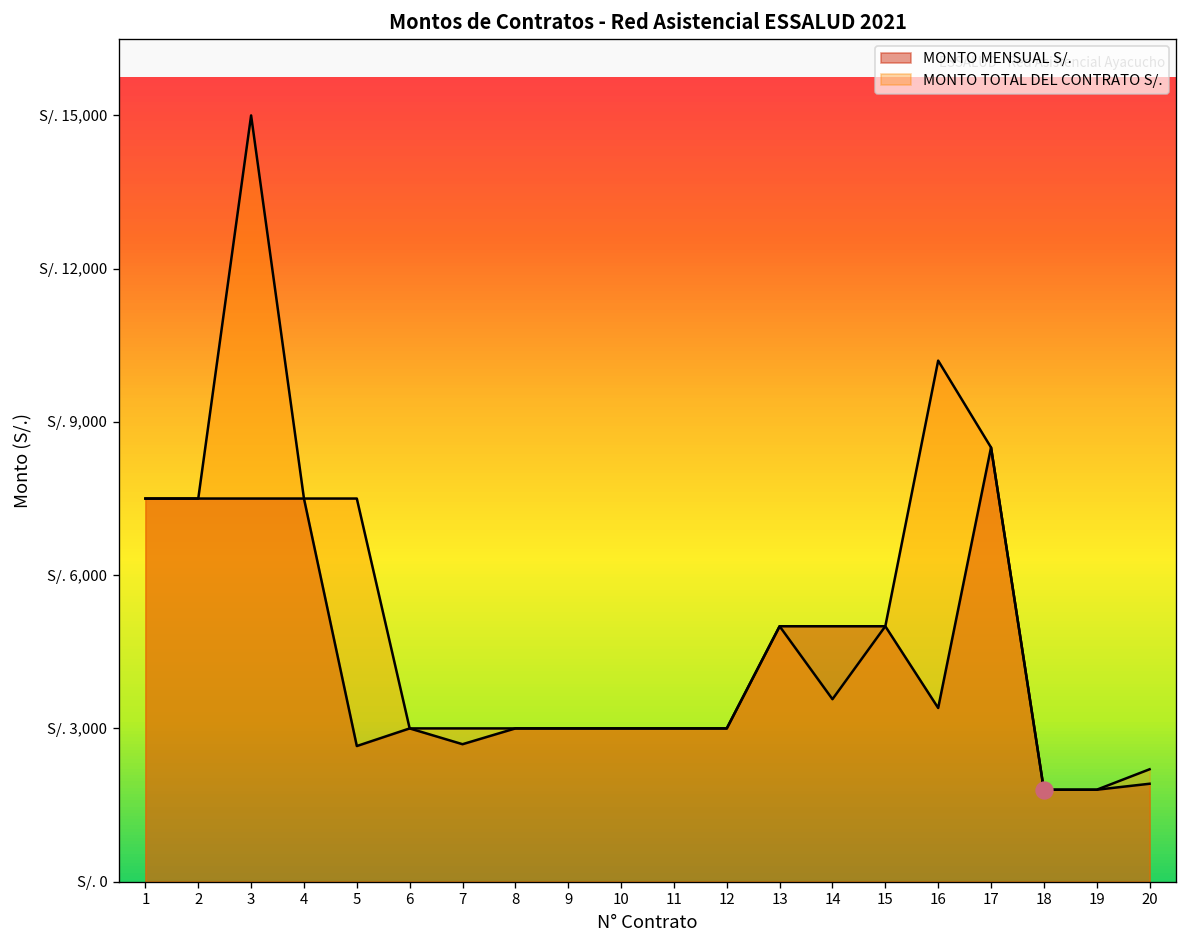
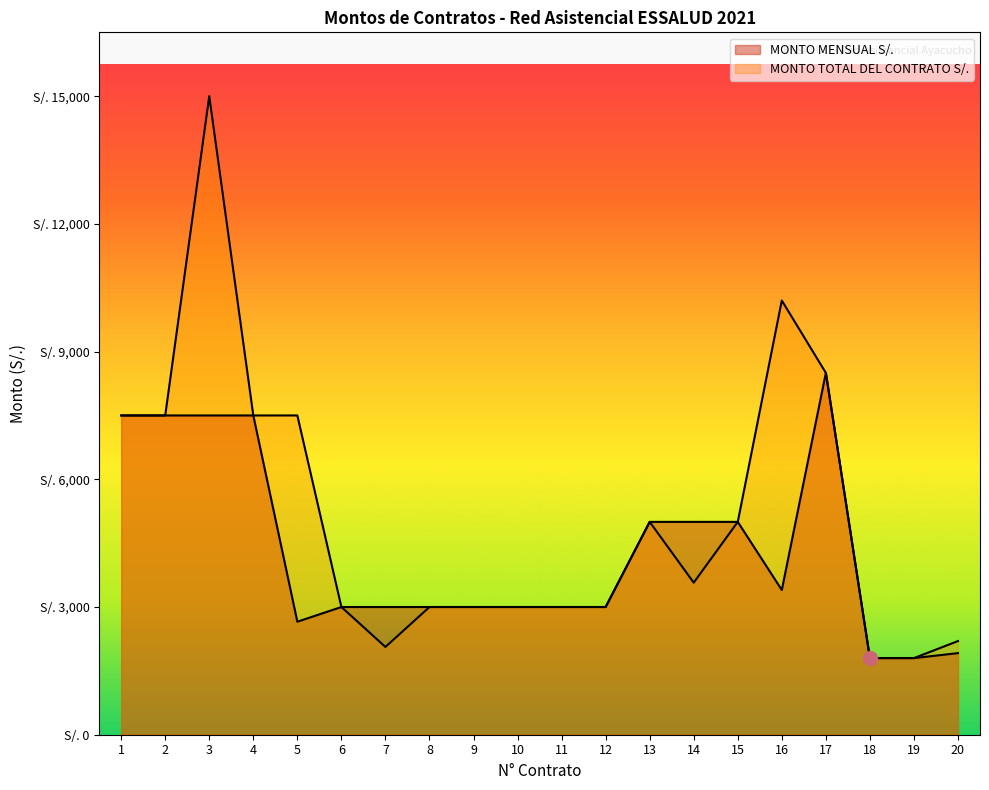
MONTO MENSUAL S/., 7: S/. 2,700 -> S/. 3,000
MONTO TOTAL DEL CONTRATO S/., 7: S/. 3,000 -> S/. 2,100
